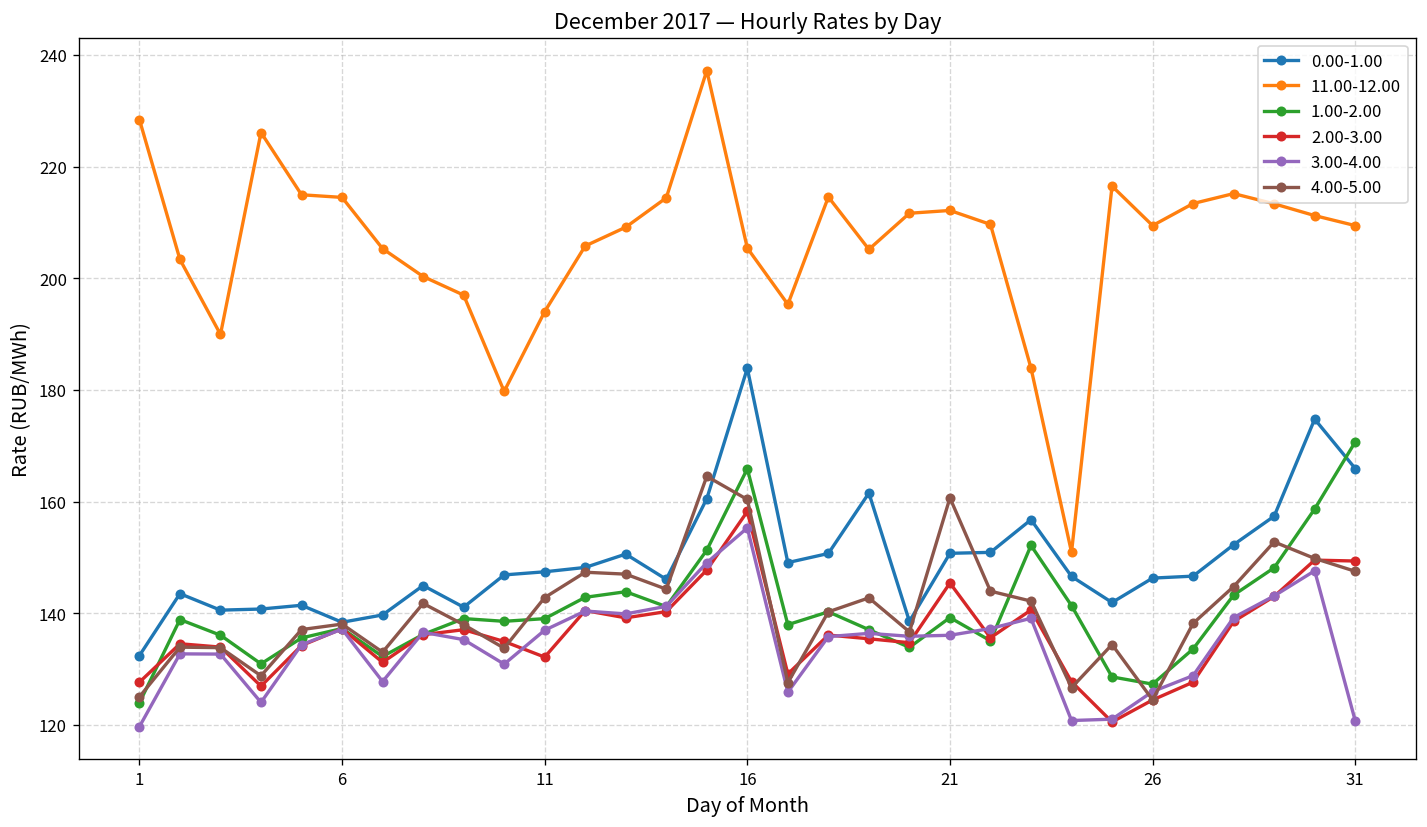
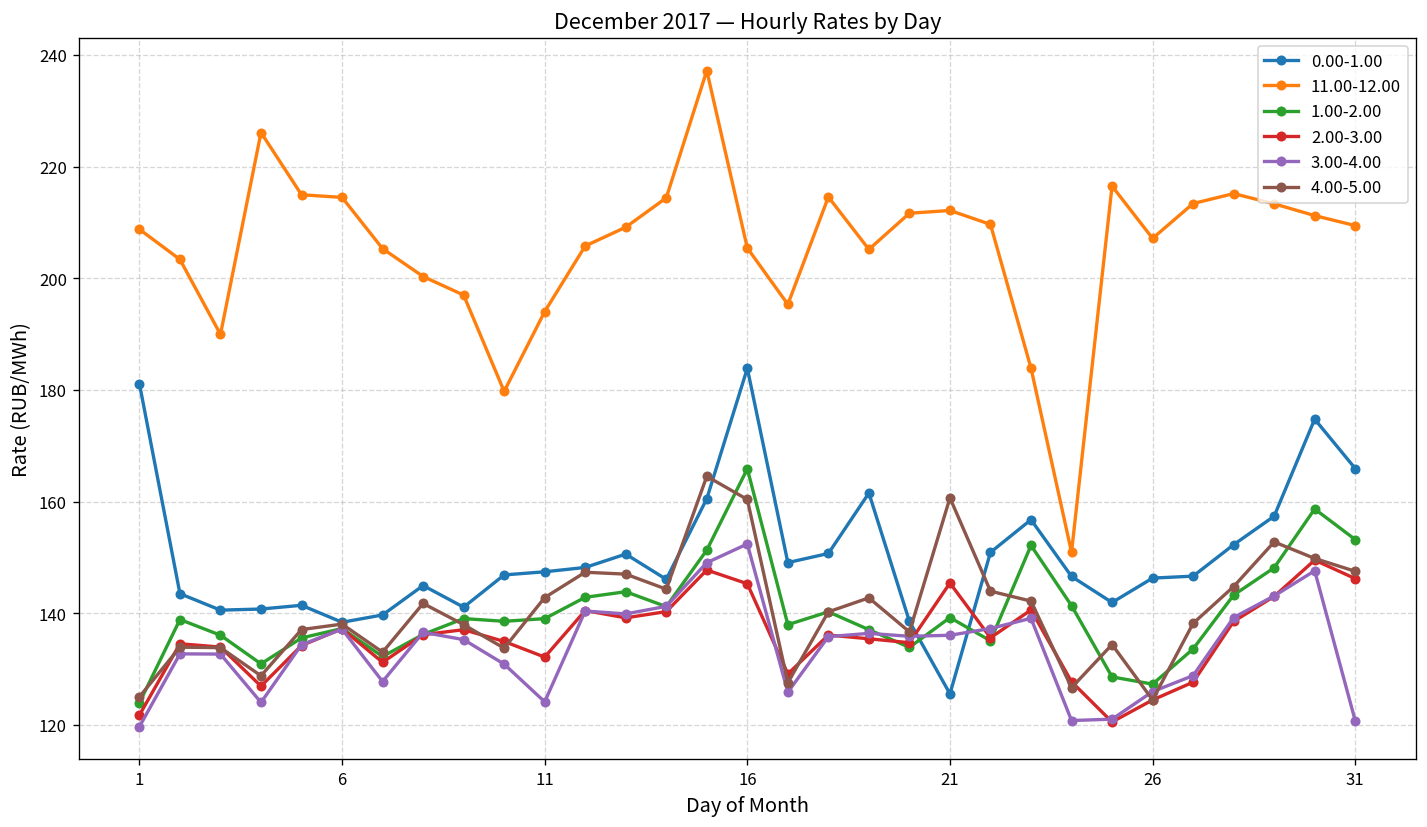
0.00-1.00, 1: 132 -> 181
11.00-12.00, 1: 228 -> 209
2.00-3.00, 1: 128 -> 122
3.00-4.00, 11: 137 -> 124
2.00-3.00, 16: 158 -> 145
3.00-4.00, 16: 155 -> 152
0.00-1.00, 21: 151 -> 126
11.00-12.00, 26: 209 -> 207
1.00-2.00, 31: 171 -> 153
2.00-3.00, 31: 149 -> 146
